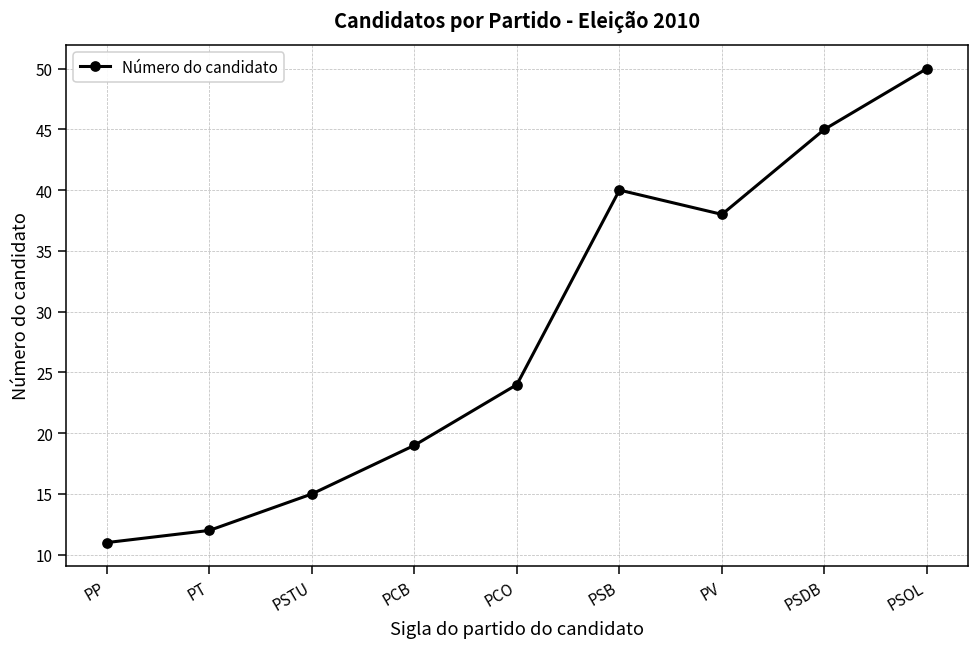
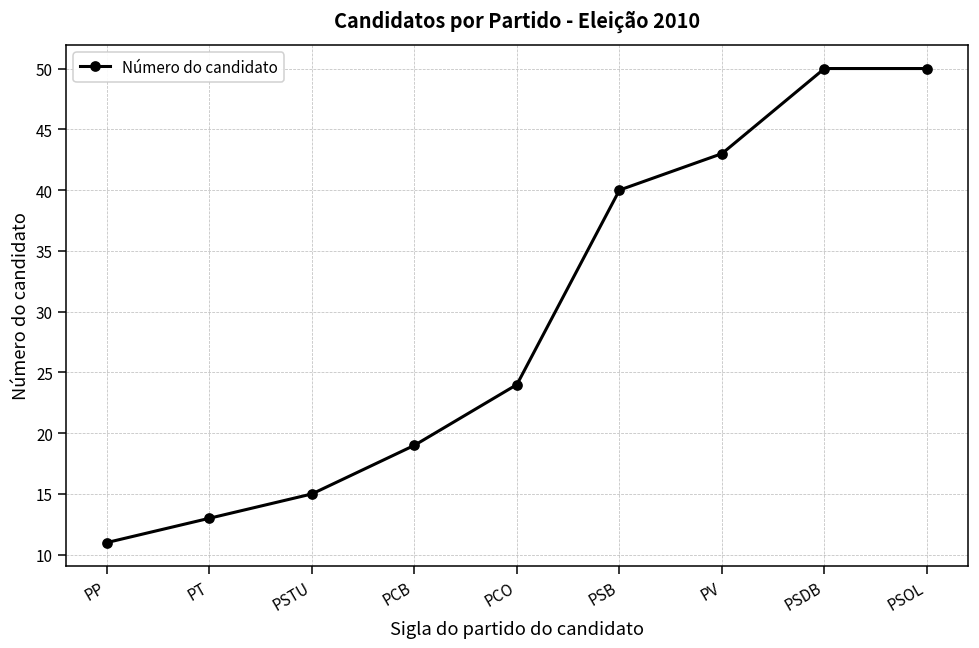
PT: 12 -> 13
PV: 38 -> 43
PSDB: 45 -> 50
